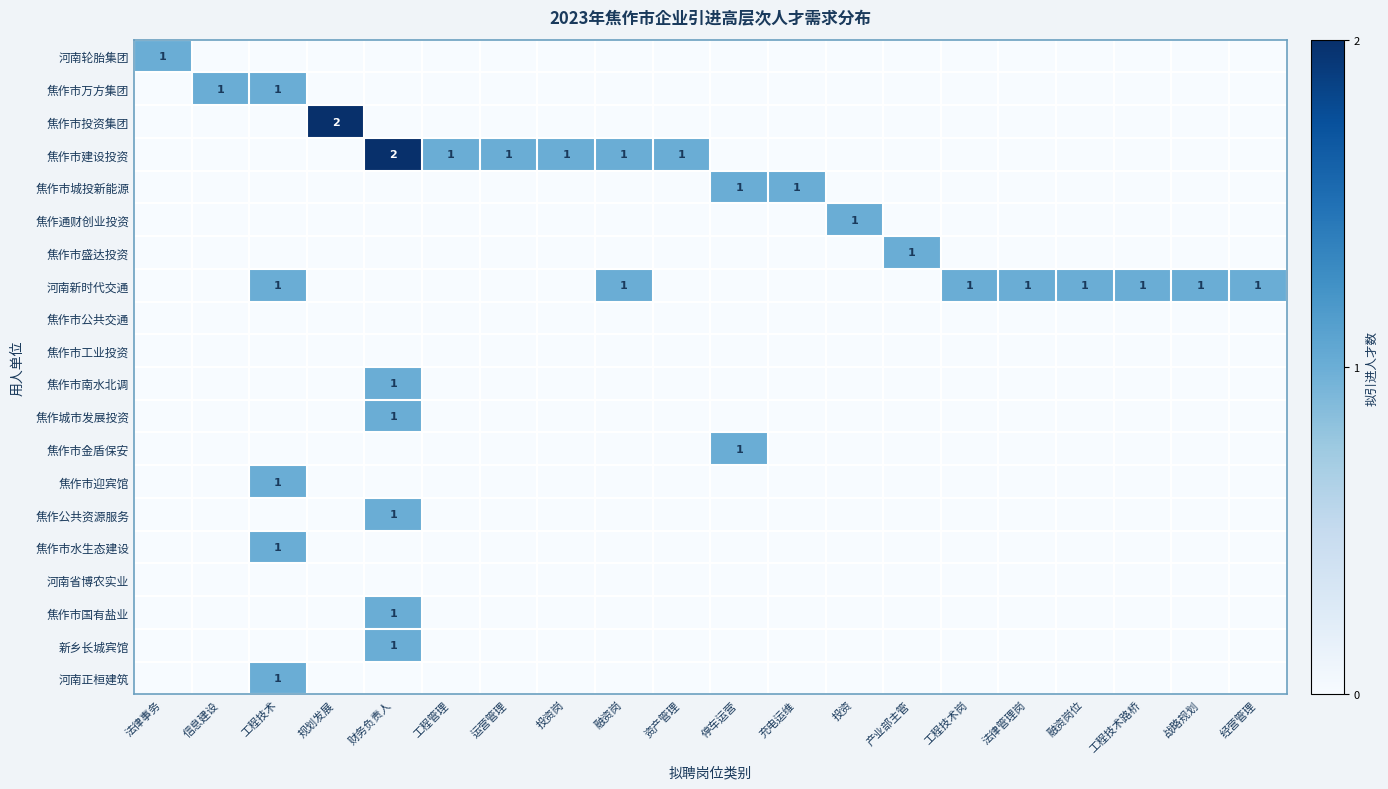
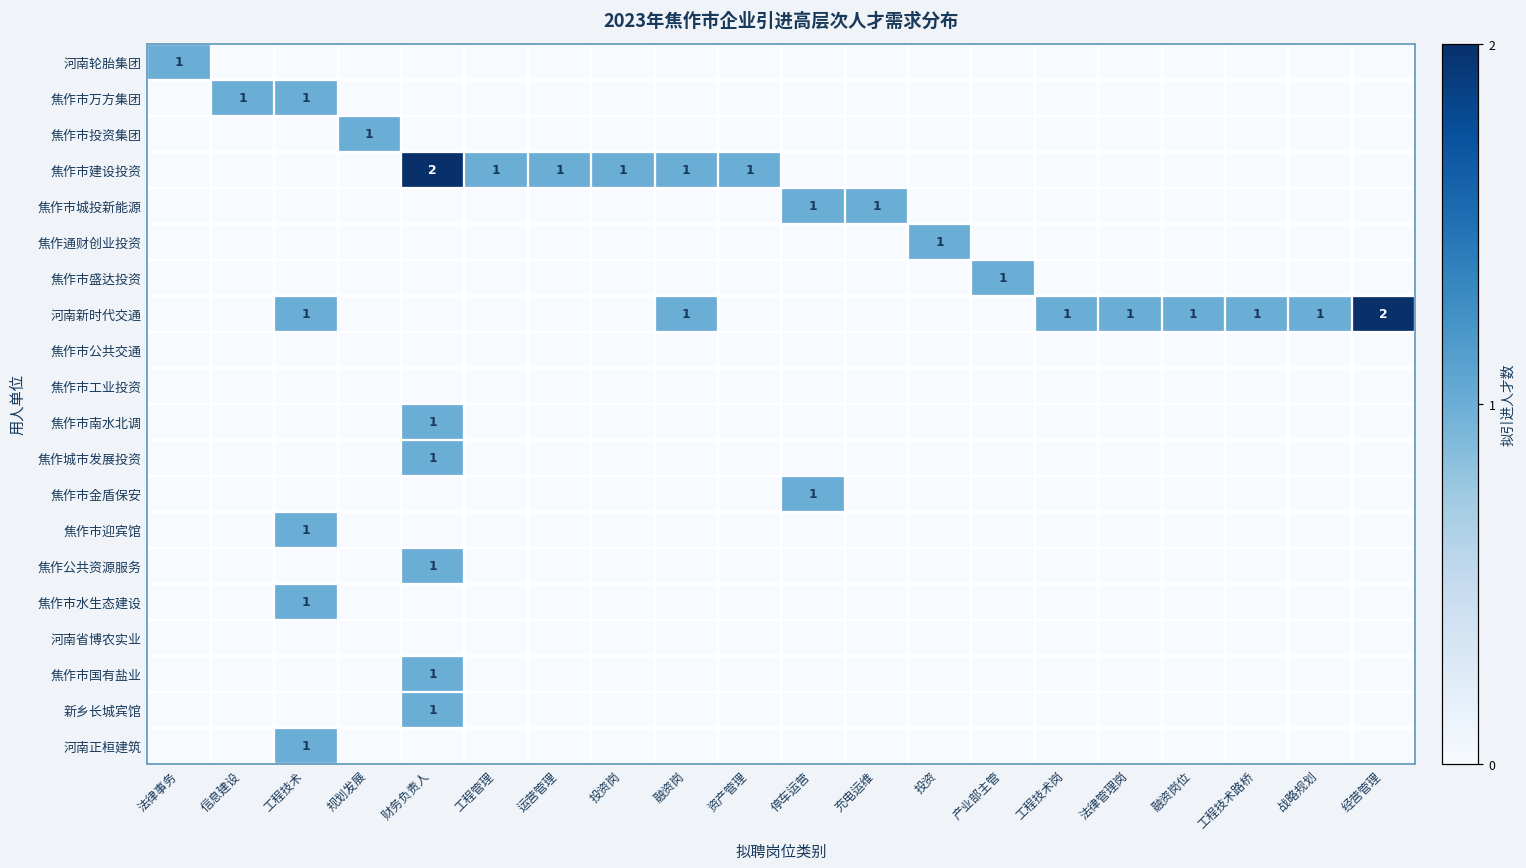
焦作市投资集团, 规划发展: 2 -> 1
河南新时代交通, 经营管理: 1 -> 2
